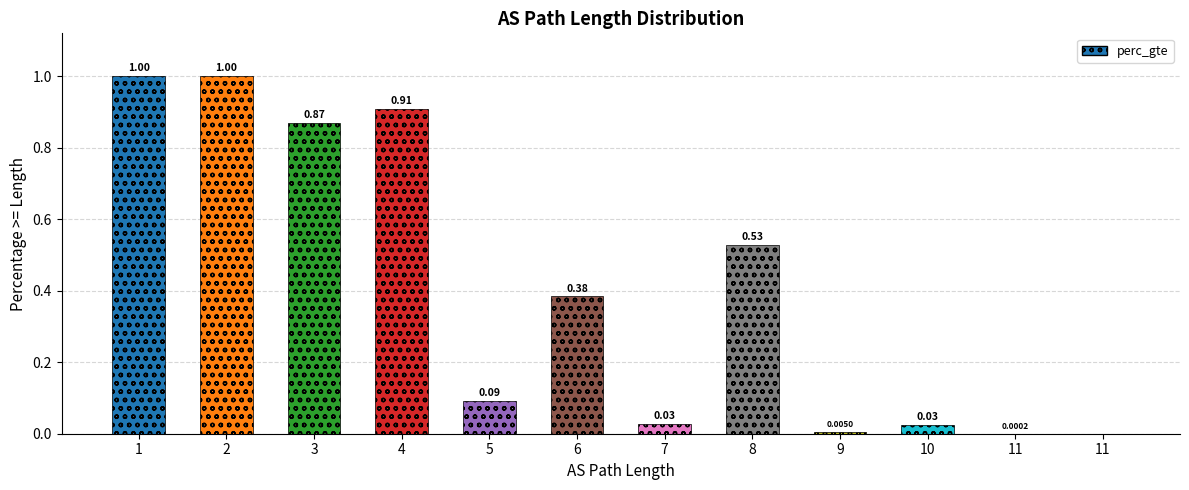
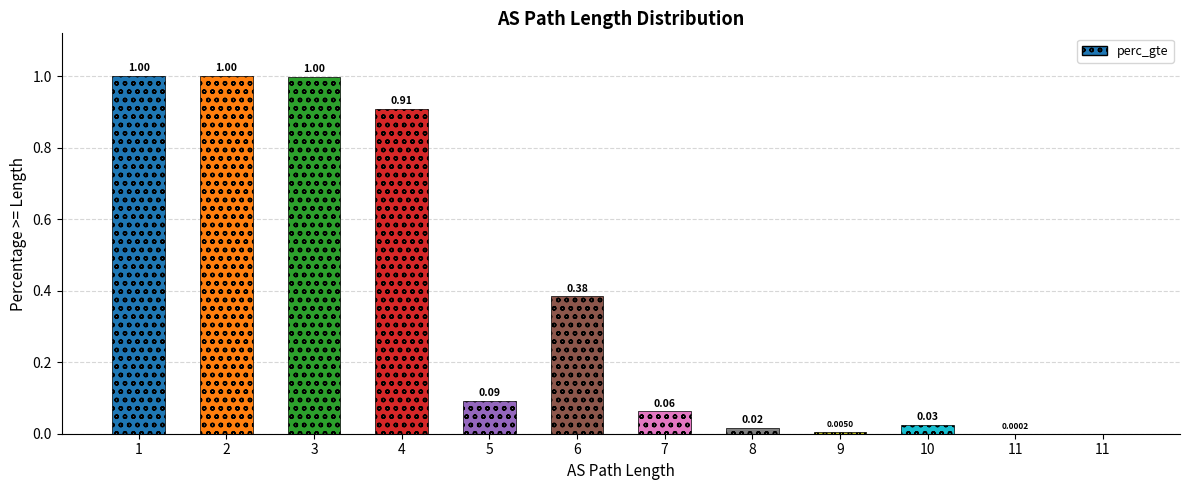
3: 0.87 -> 1.00
7: 0.03 -> 0.06
8: 0.53 -> 0.02
